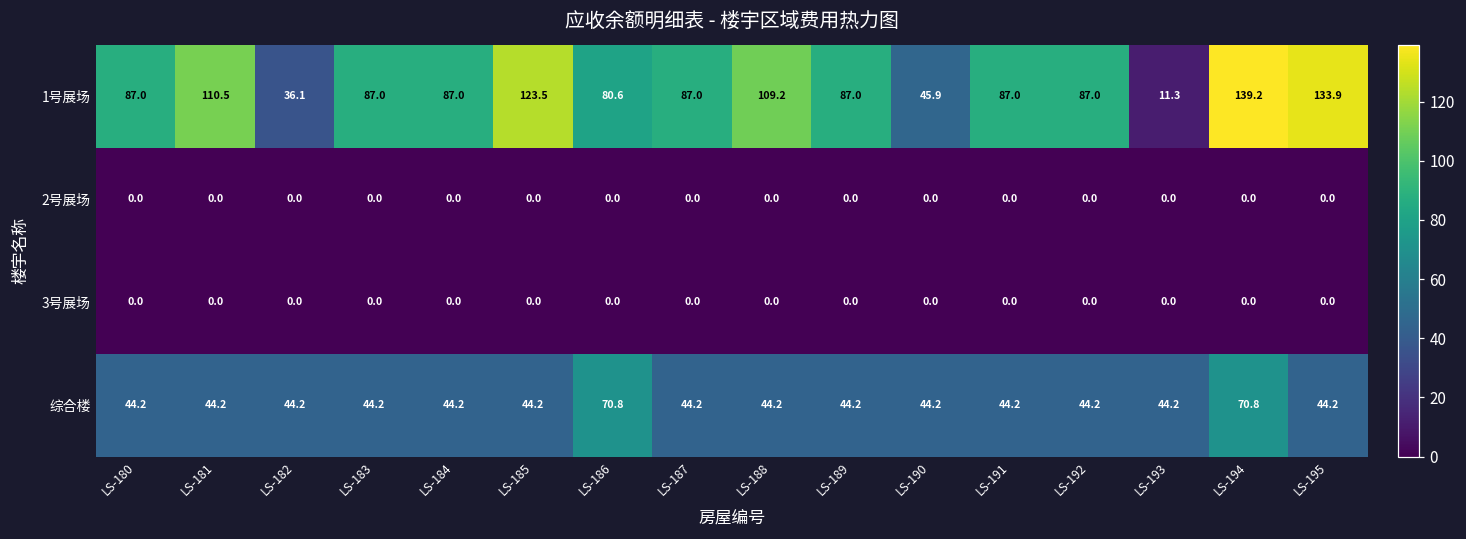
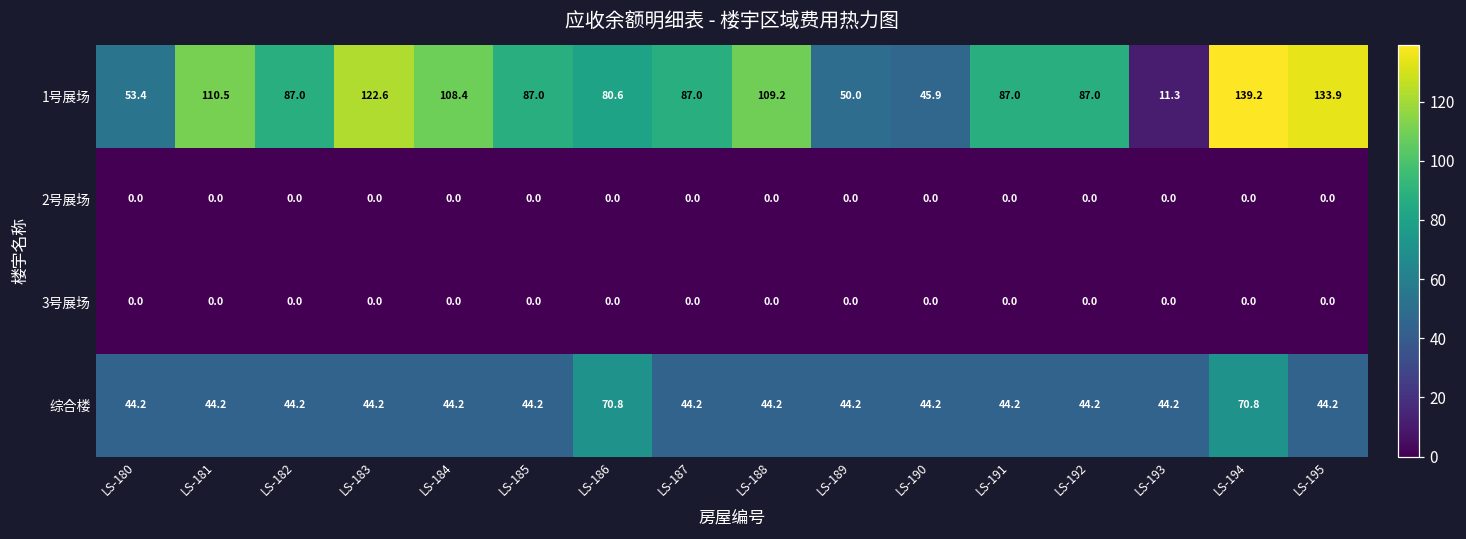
1号展场, LS-180: 87.0 -> 53.4
1号展场, LS-182: 36.1 -> 87.0
1号展场, LS-183: 87.0 -> 122.6
1号展场, LS-184: 87.0 -> 108.4
1号展场, LS-185: 123.5 -> 87.0
1号展场, LS-189: 87.0 -> 50.0
